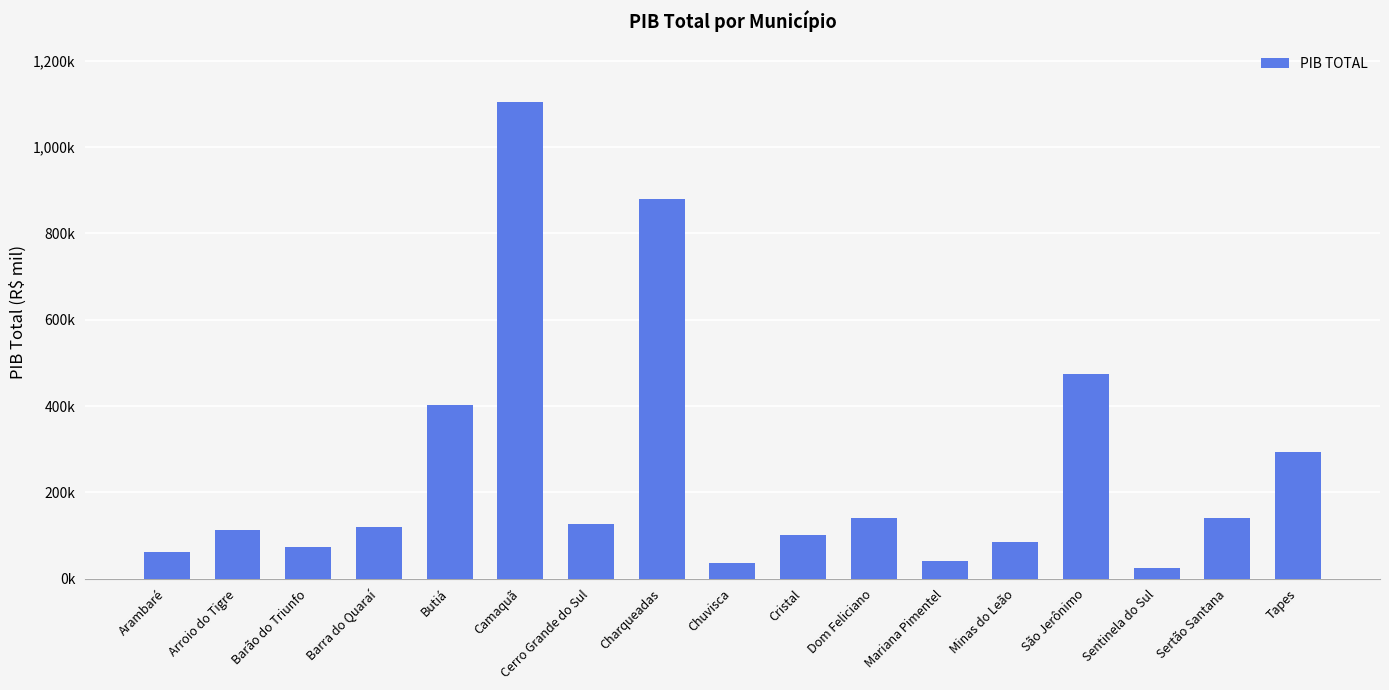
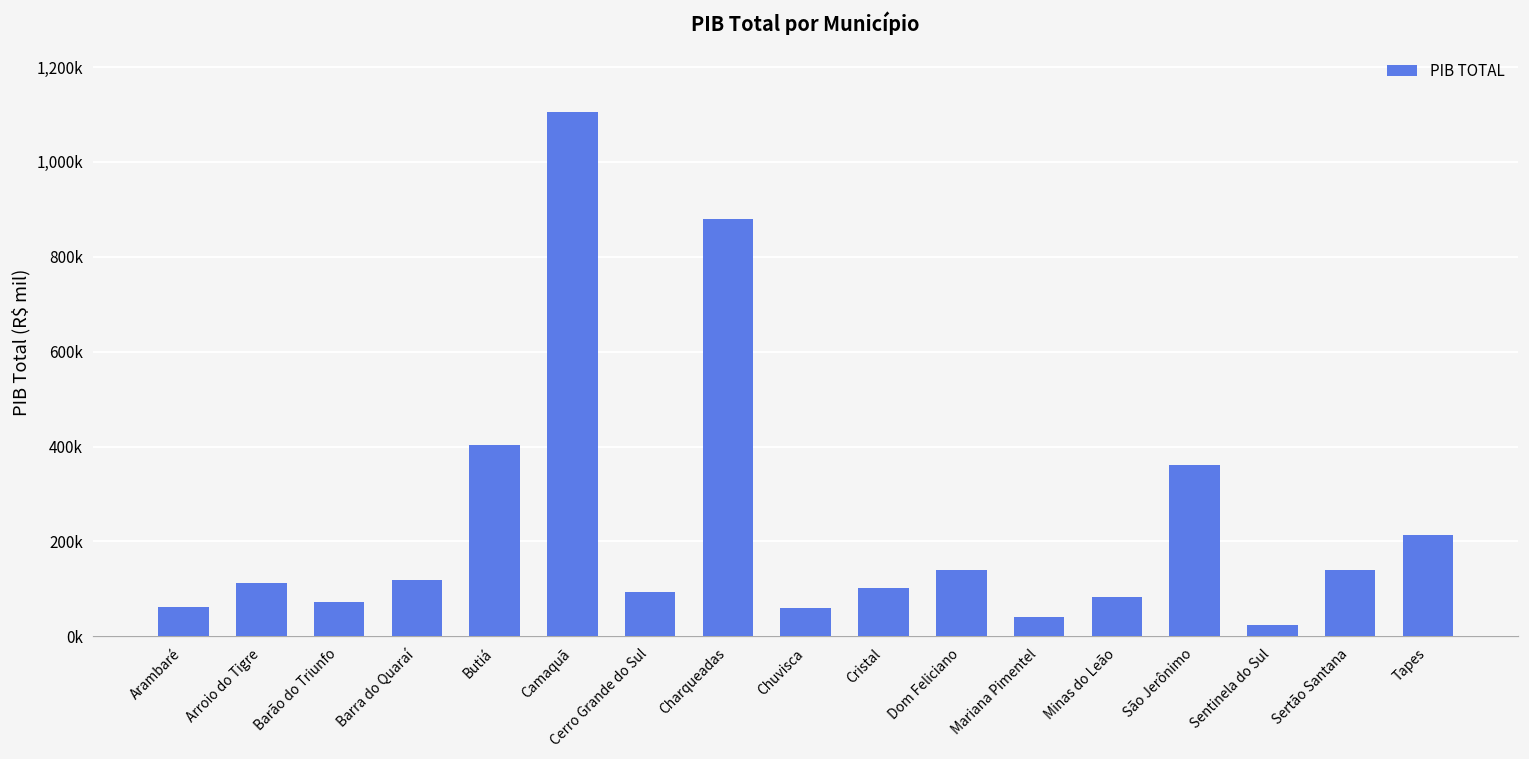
Cerro Grande do Sul: 130,000 -> 90,000
Chuvisca: 40,000 -> 60,000
São Jerônimo: 470,000 -> 360,000
Tapes: 290,000 -> 210,000
